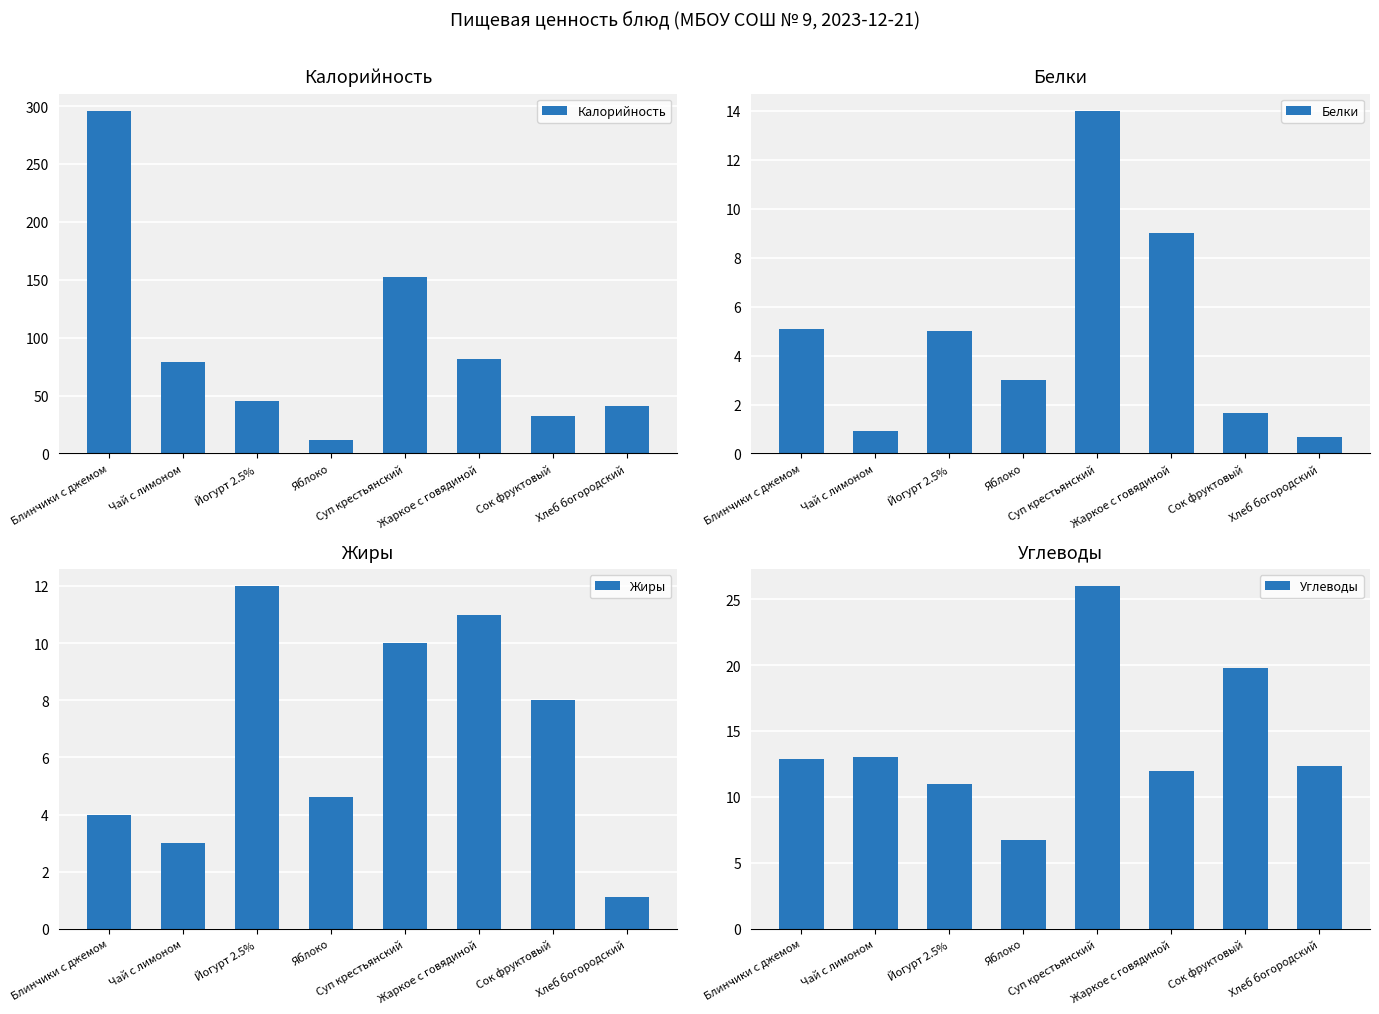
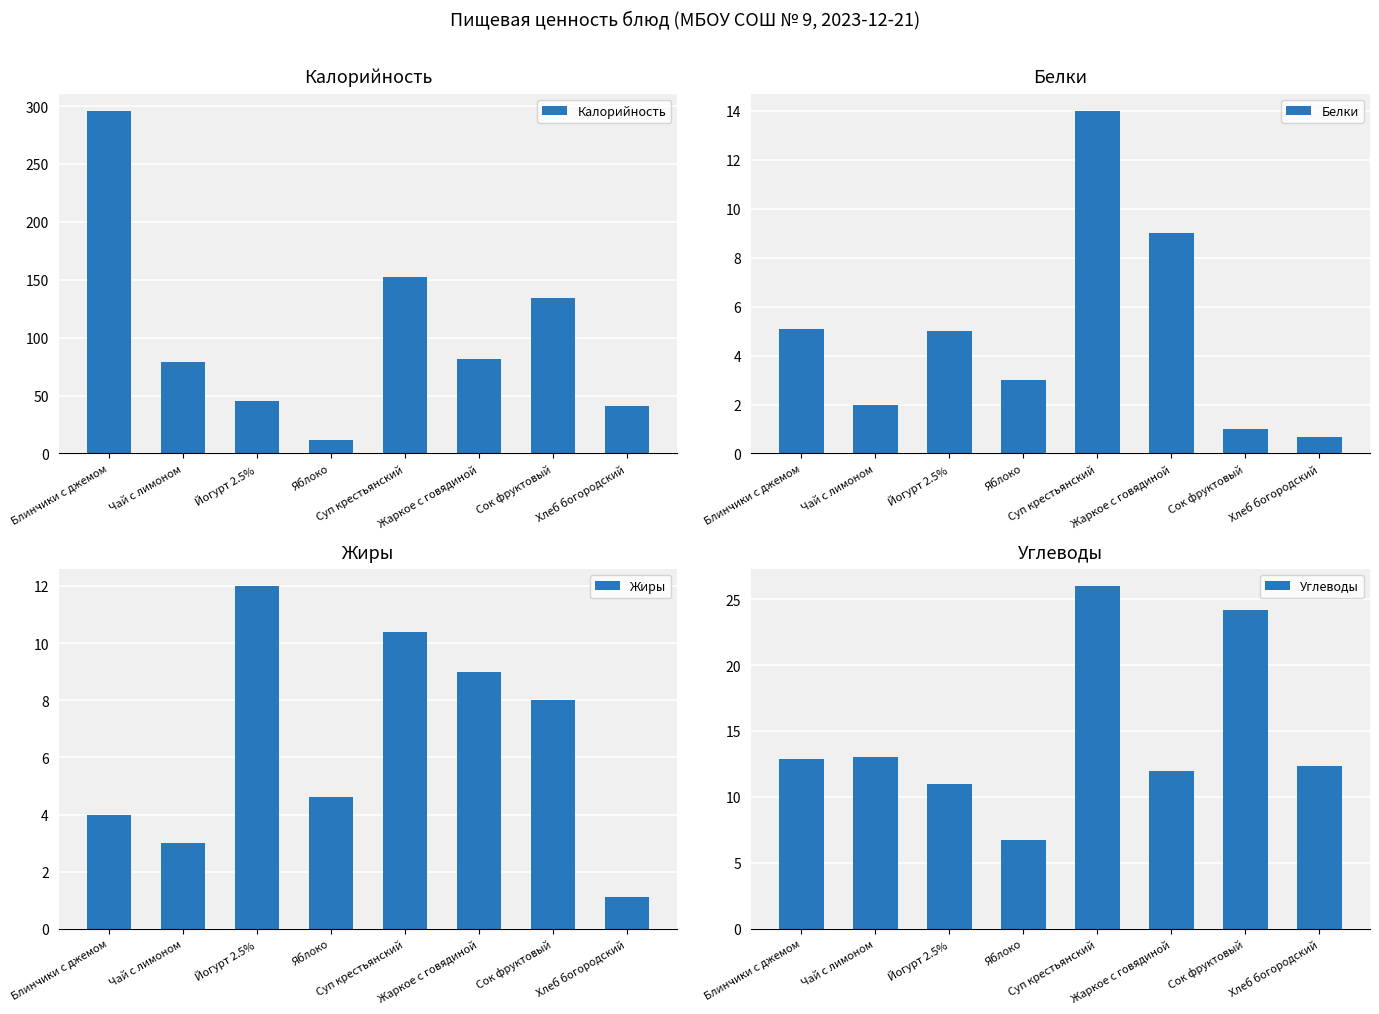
Калорийность, Сок фруктовый: 32 -> 134
Белки, Чай с лимоном: 0.9 -> 2.0
Белки, Сок фруктовый: 1.7 -> 1.0
Жиры, Суп крестьянский: 10.0 -> 10.4
Жиры, Жаркое с говядиной: 11 -> 9
Углеводы, Сок фруктовый: 19.8 -> 24.2
